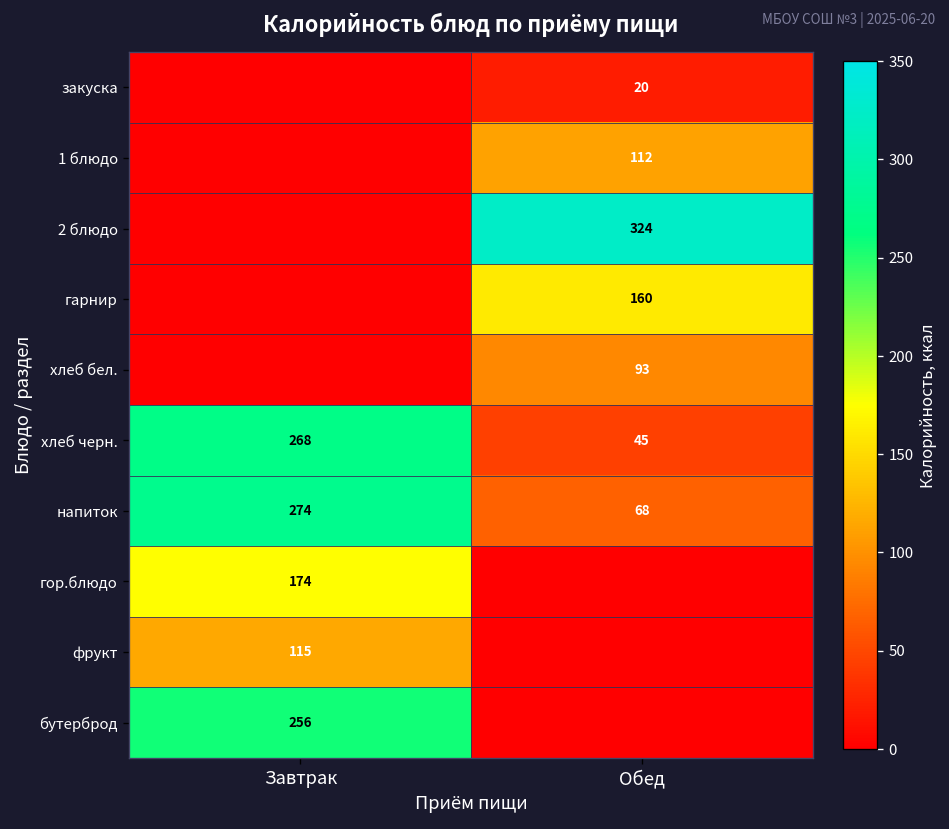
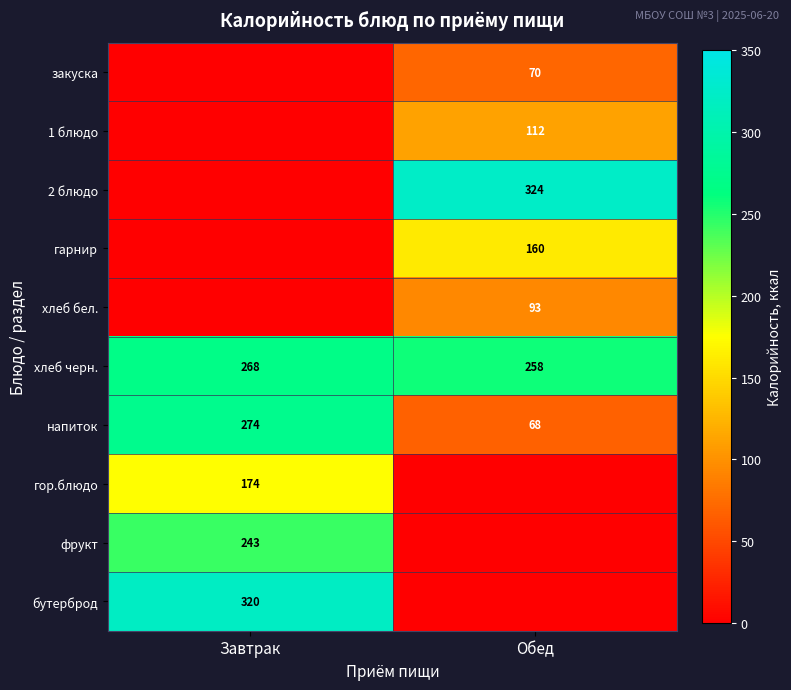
закуска, Обед: 20 -> 70
хлеб черн., Обед: 45 -> 258
фрукт, Завтрак: 115 -> 243
бутерброд, Завтрак: 256 -> 320
